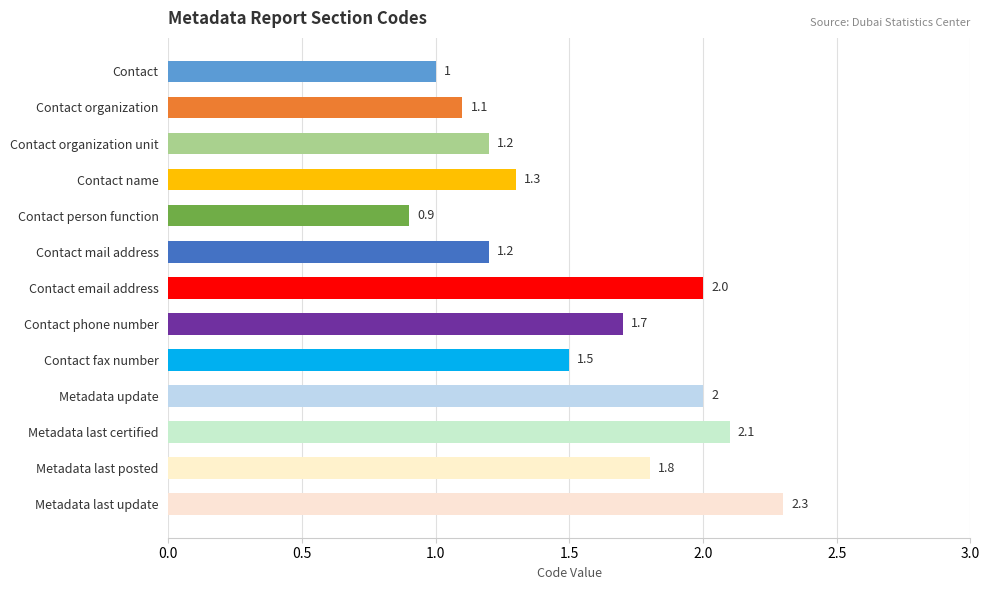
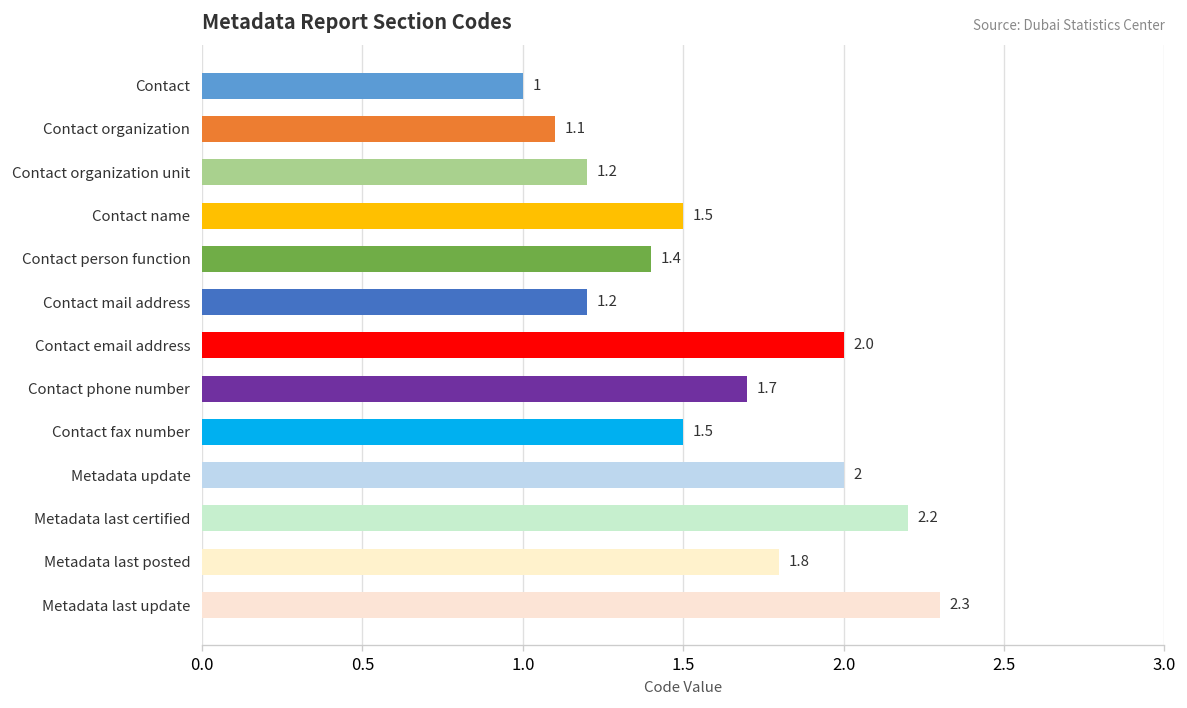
Contact name: 1.3 -> 1.5
Contact person function: 0.9 -> 1.4
Metadata last certified: 2.1 -> 2.2
